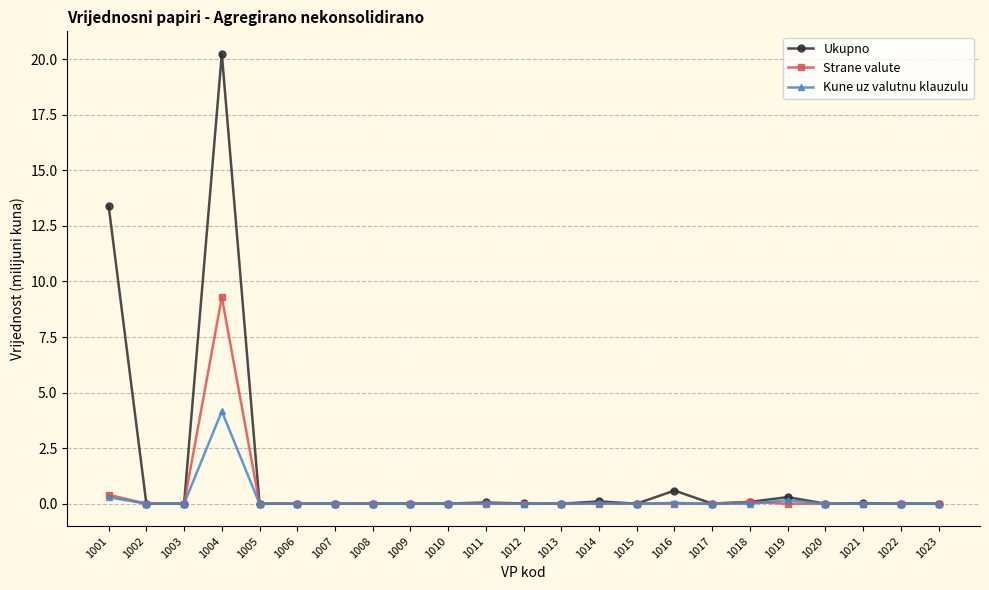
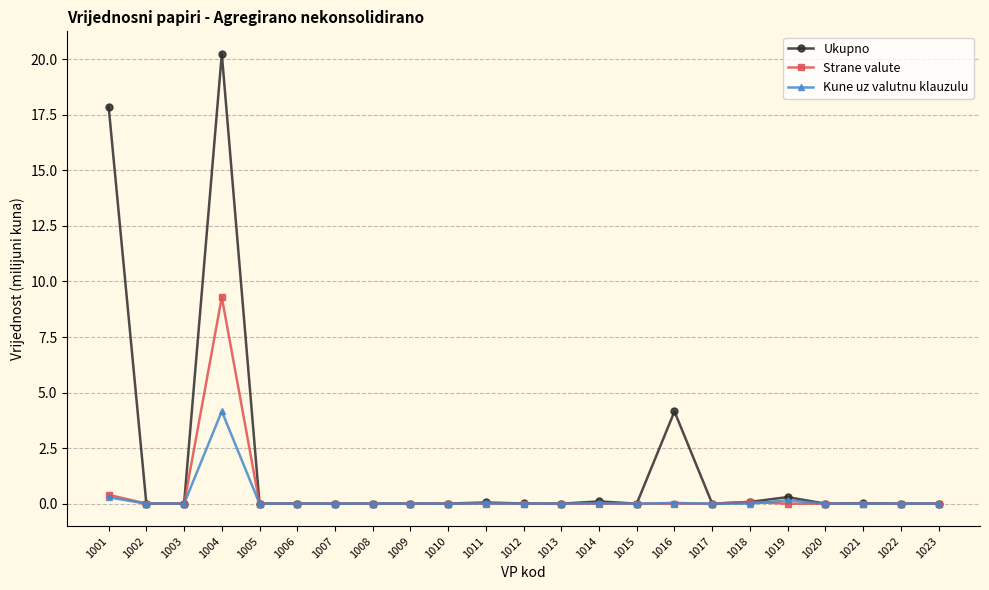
Ukupno, 1001: 13.4 -> 17.9
Ukupno, 1016: 0.6 -> 4.1
